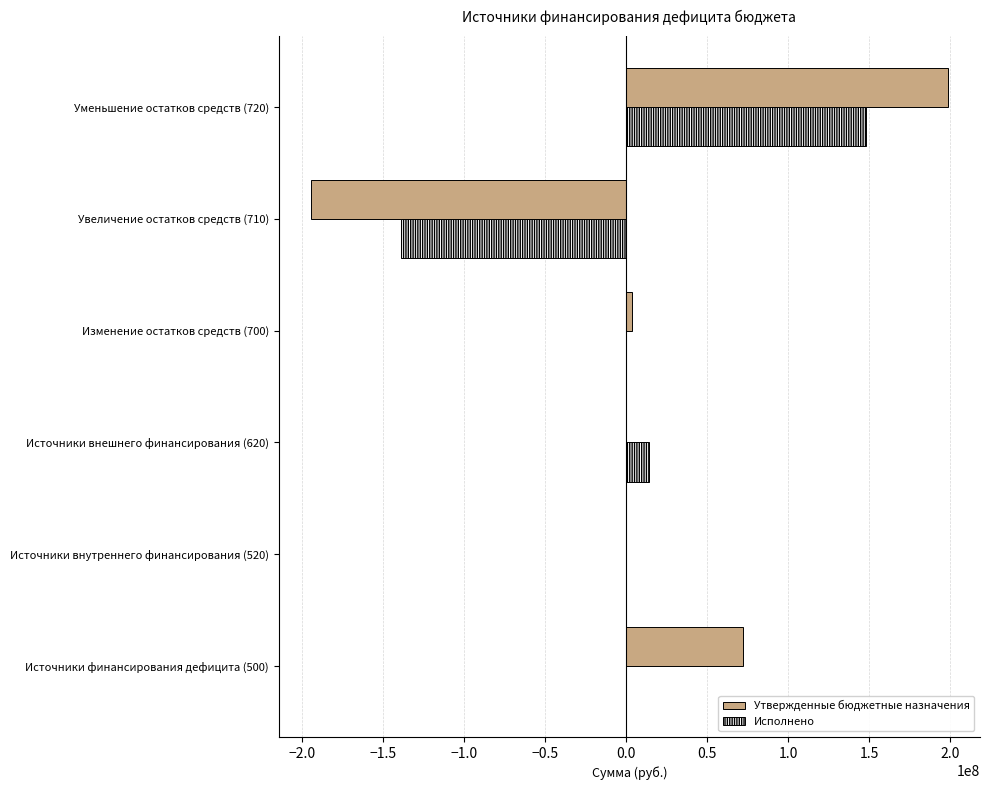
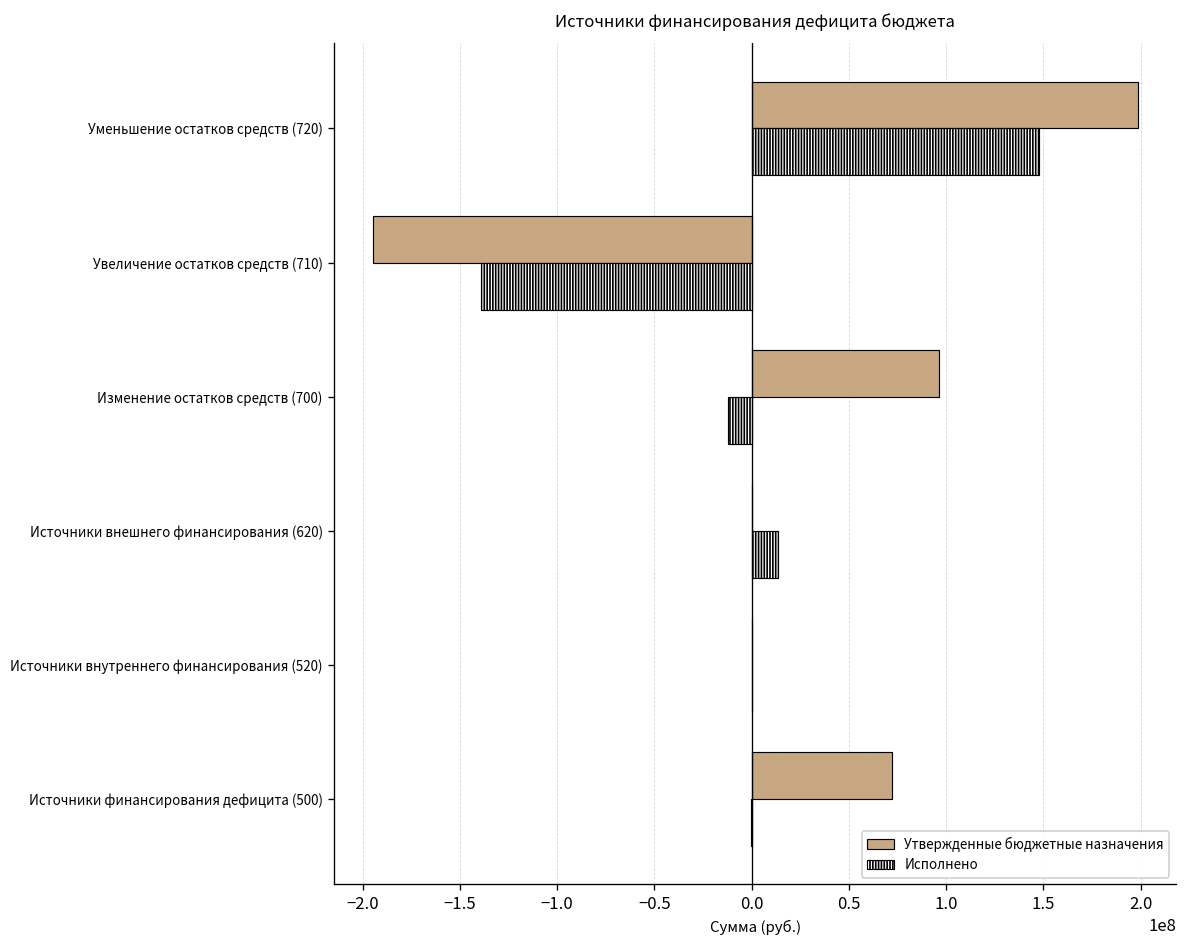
Утвержденные бюджетные назначения, Изменение остатков средств (700): 4000000 -> 97000000
Исполнено, Изменение остатков средств (700): 0 -> -12000000
